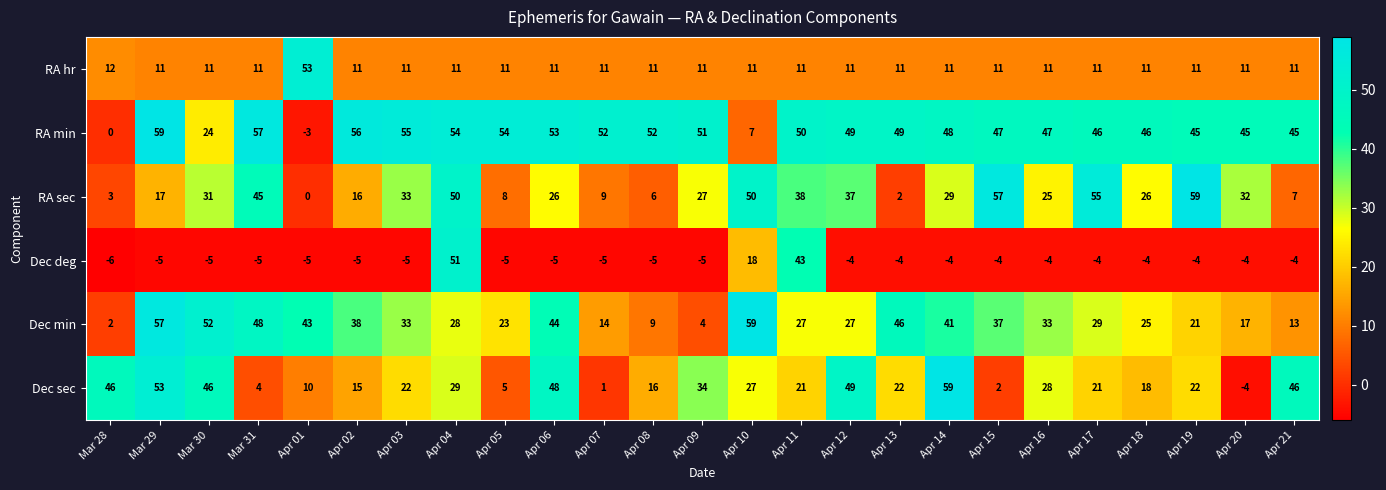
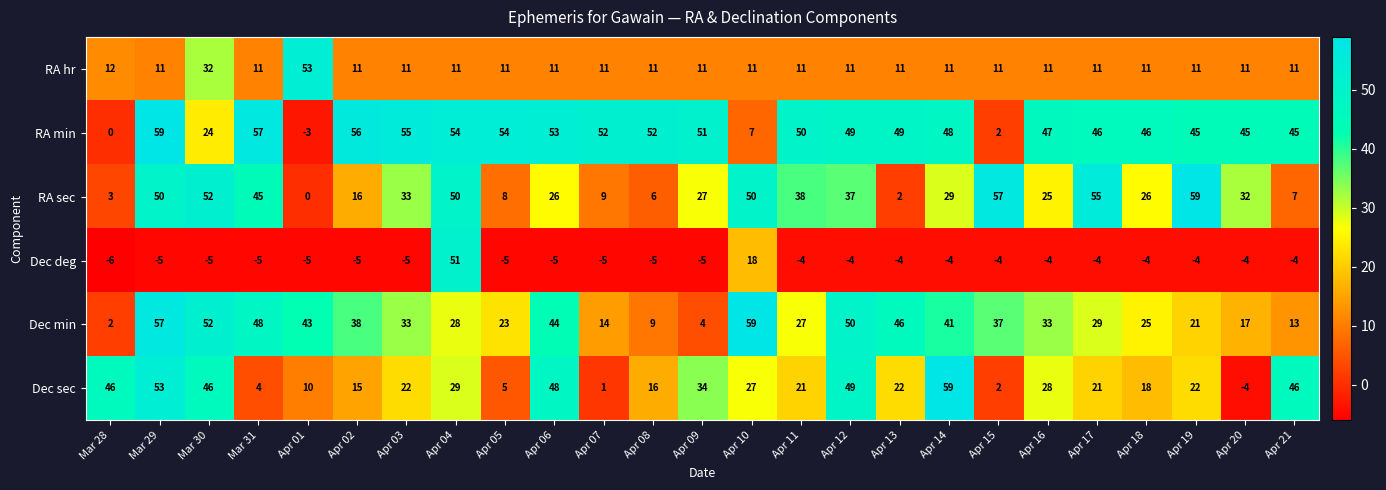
RA hr, Mar 30: 11 -> 32
RA min, Apr 15: 47 -> 2
RA sec, Mar 29: 17 -> 50
RA sec, Mar 30: 31 -> 52
Dec deg, Apr 11: 43 -> -4
Dec min, Apr 12: 27 -> 50
